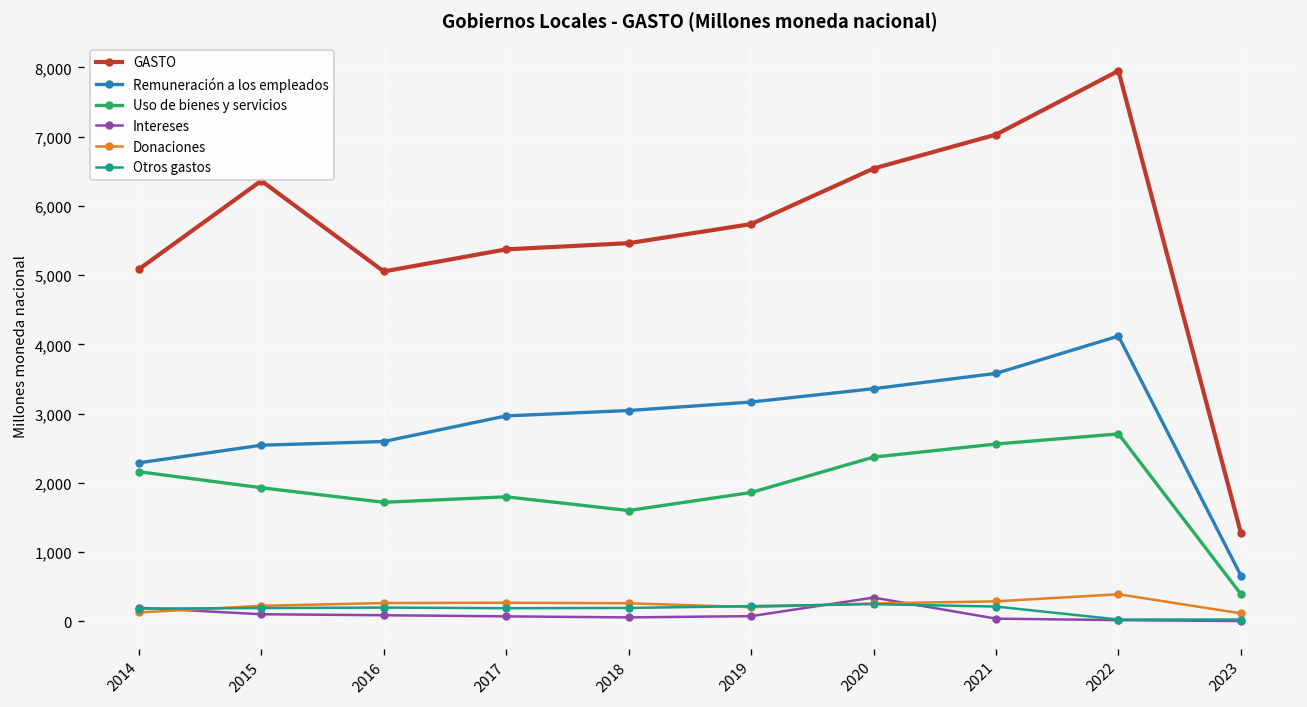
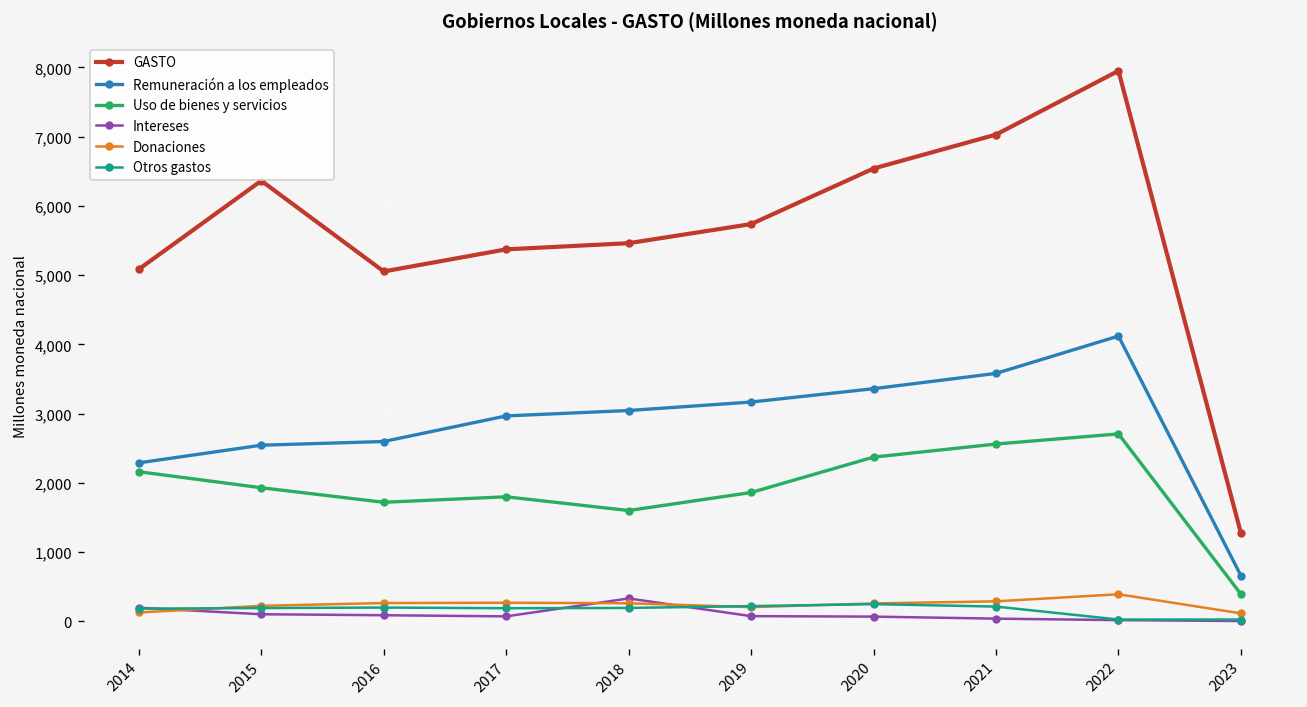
Intereses, 2018: 100 -> 300
Intereses, 2020: 300 -> 100
